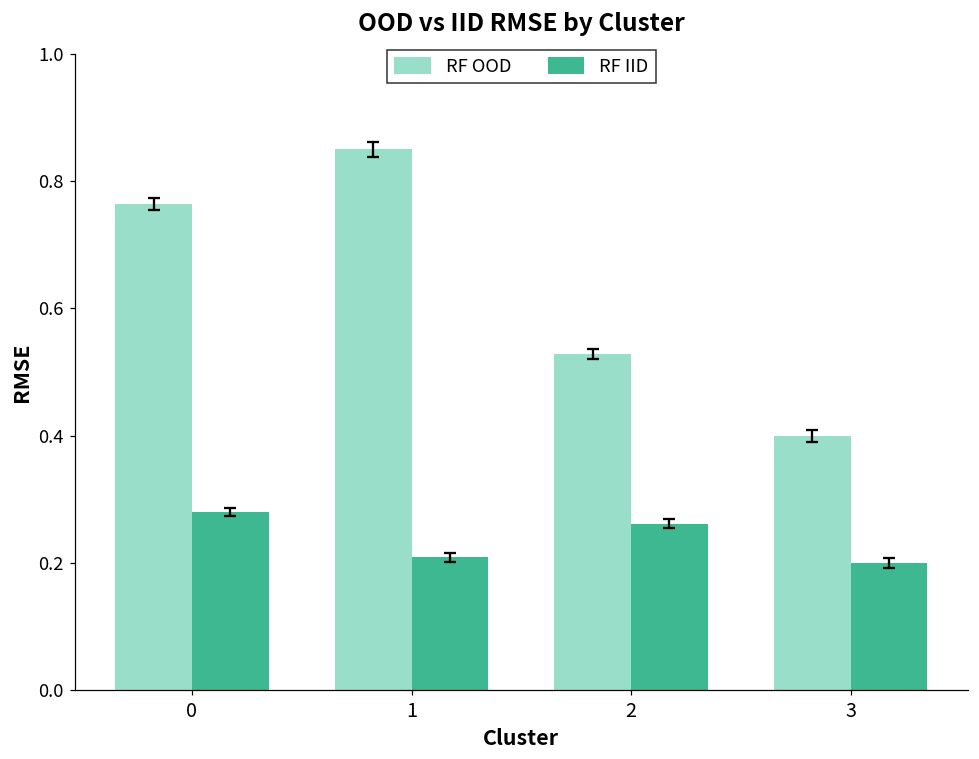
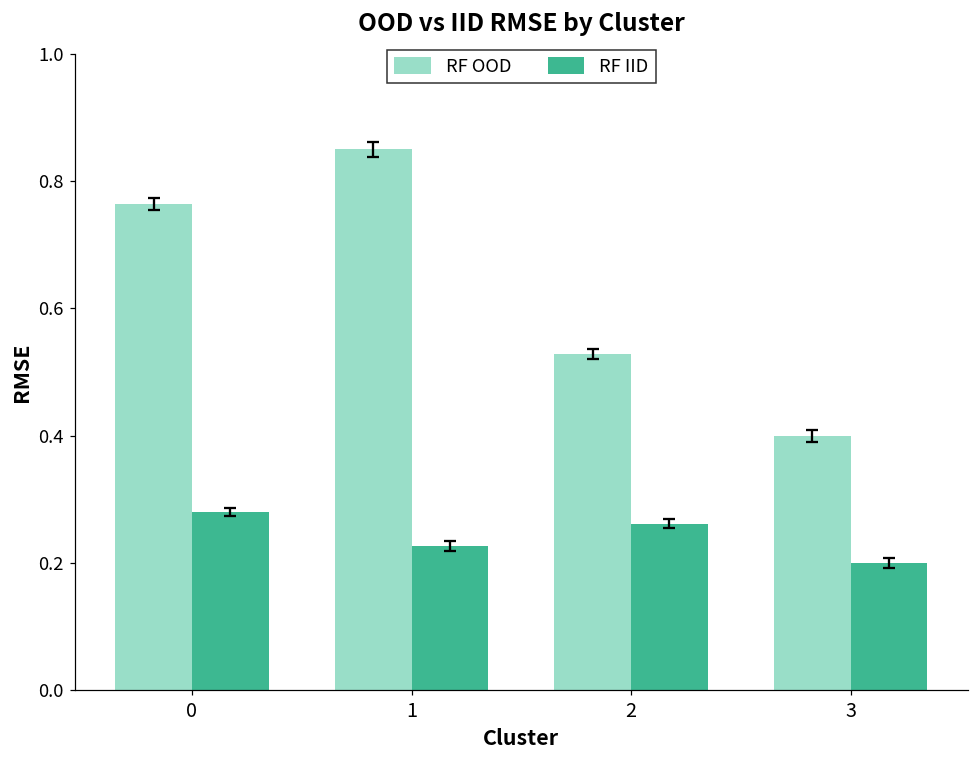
RF IID, 1: 0.21 -> 0.23
